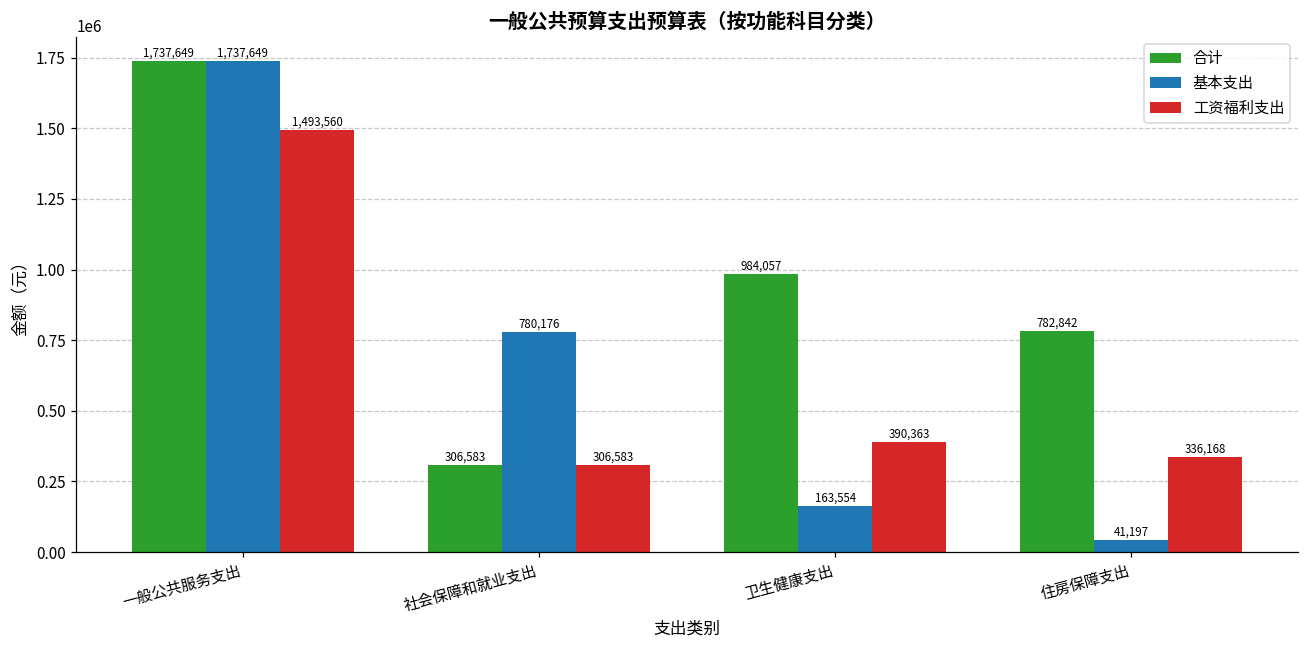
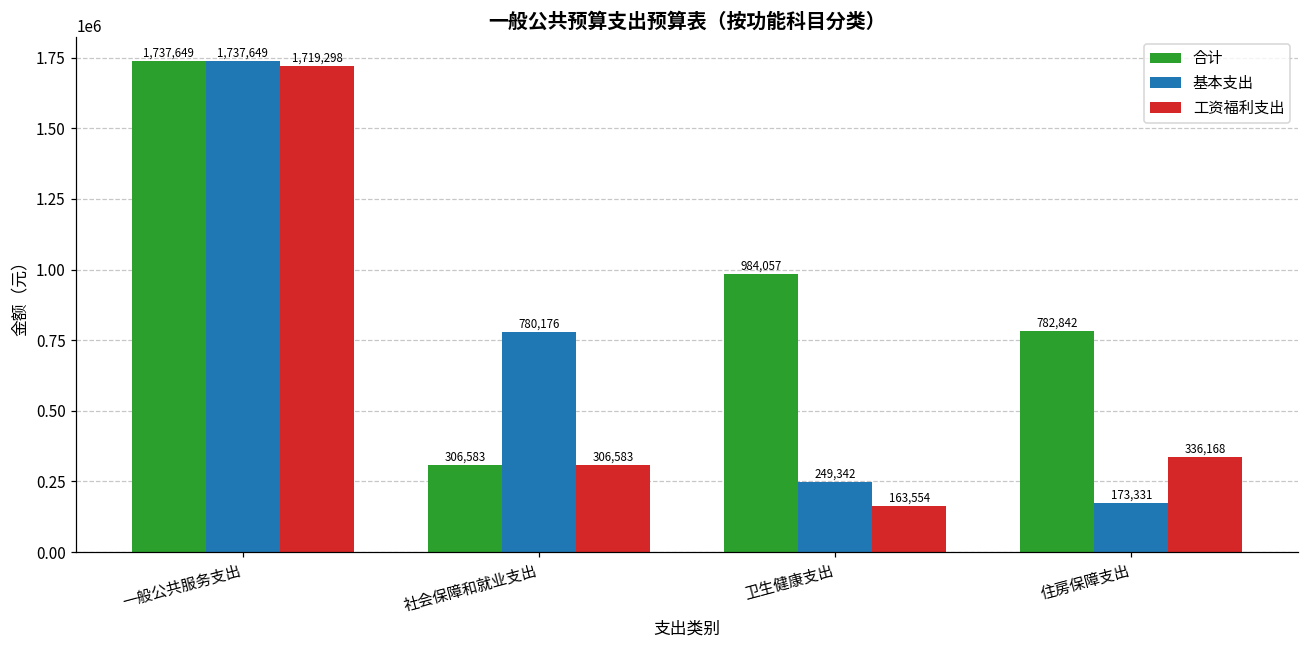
工资福利支出, 一般公共服务支出: 1,493,560 -> 1,719,298
基本支出, 卫生健康支出: 163,554 -> 249,342
工资福利支出, 卫生健康支出: 390,363 -> 163,554
基本支出, 住房保障支出: 41,197 -> 173,331
